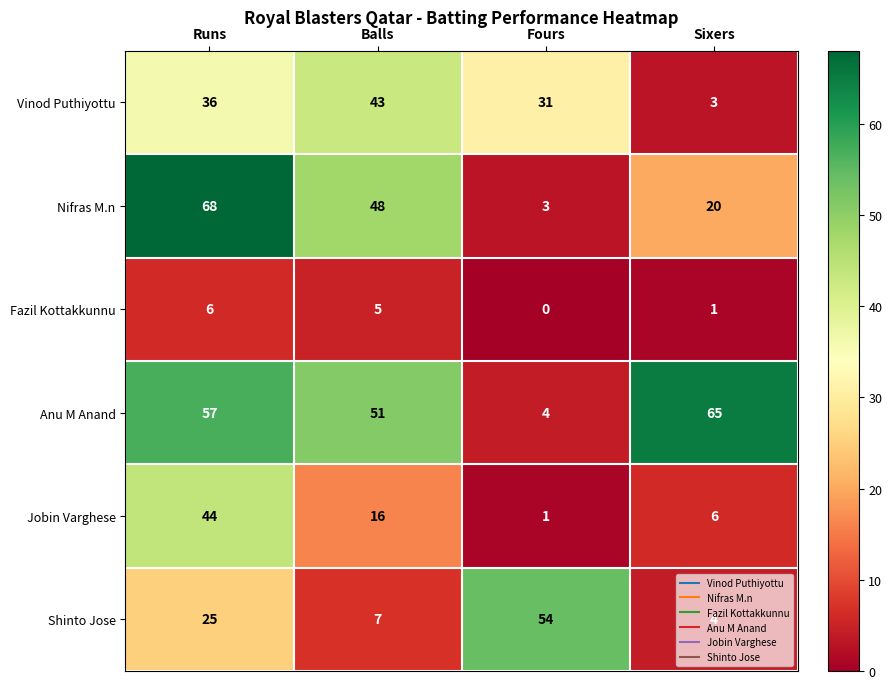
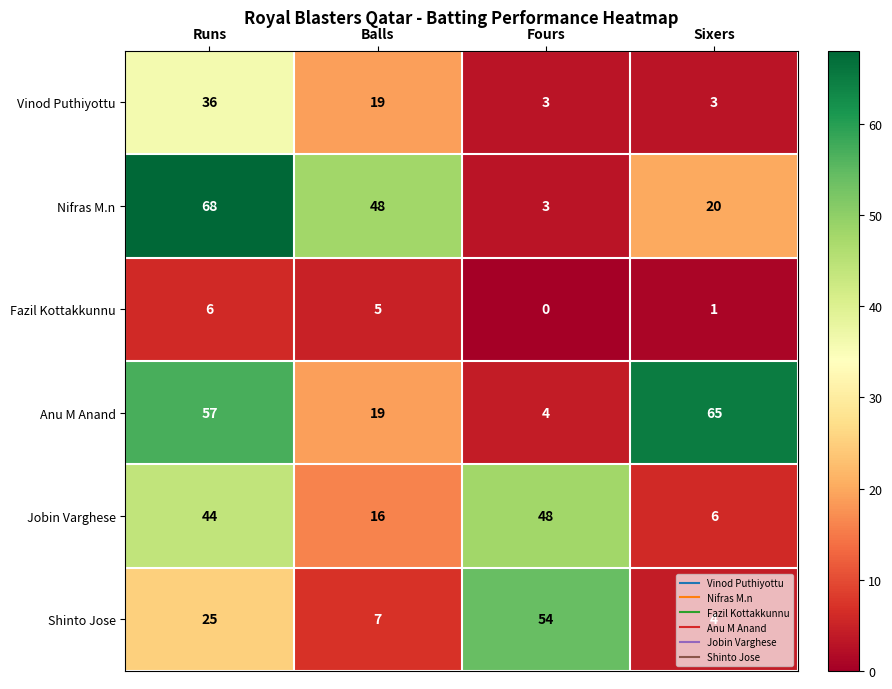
Vinod Puthiyottu, Balls: 43 -> 19
Vinod Puthiyottu, Fours: 31 -> 3
Anu M Anand, Balls: 51 -> 19
Jobin Varghese, Fours: 1 -> 48
